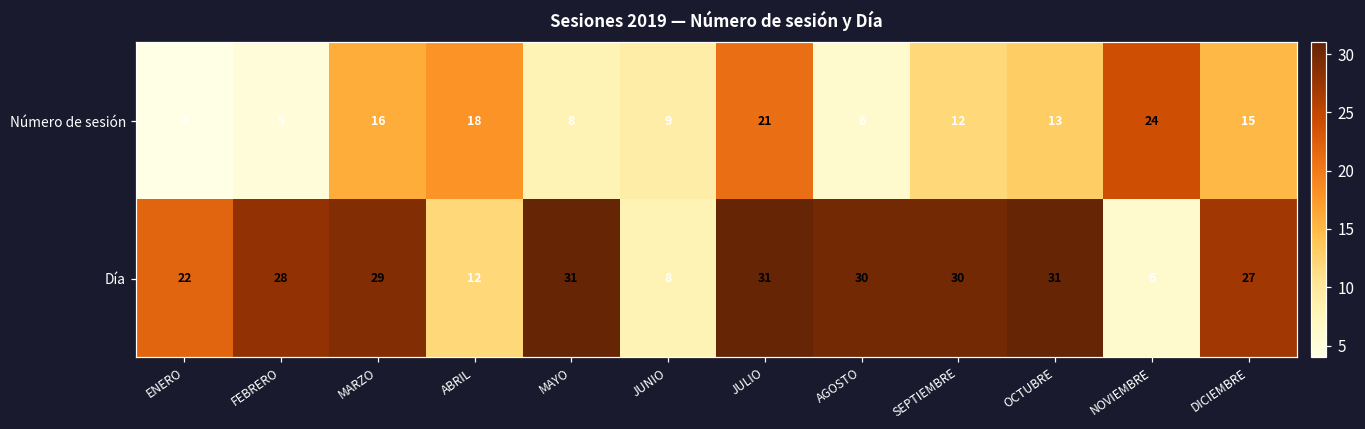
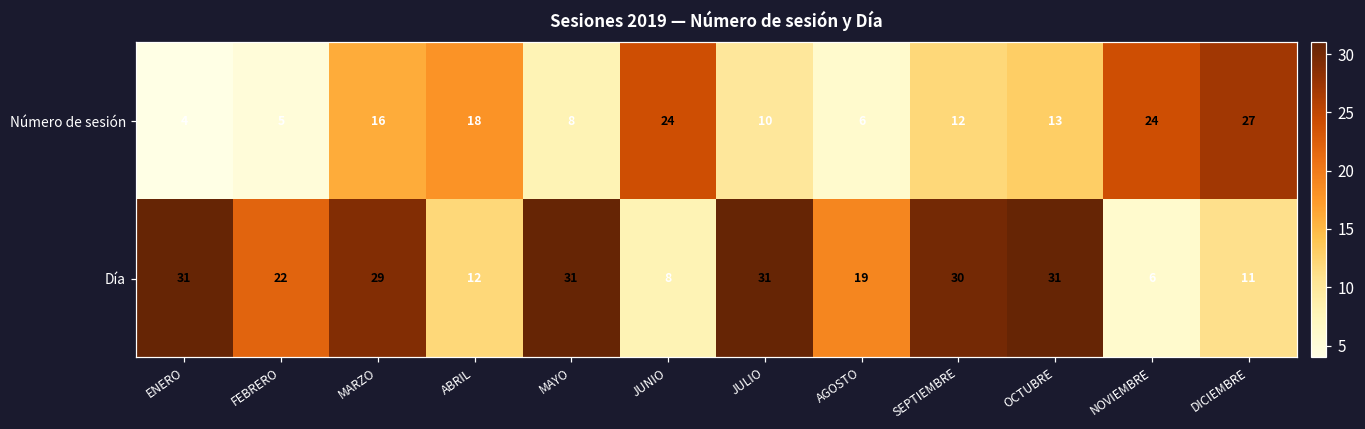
Número de sesión, JUNIO: 9 -> 24
Número de sesión, JULIO: 21 -> 10
Número de sesión, DICIEMBRE: 15 -> 27
Día, ENERO: 22 -> 31
Día, FEBRERO: 28 -> 22
Día, AGOSTO: 30 -> 19
Día, DICIEMBRE: 27 -> 11
